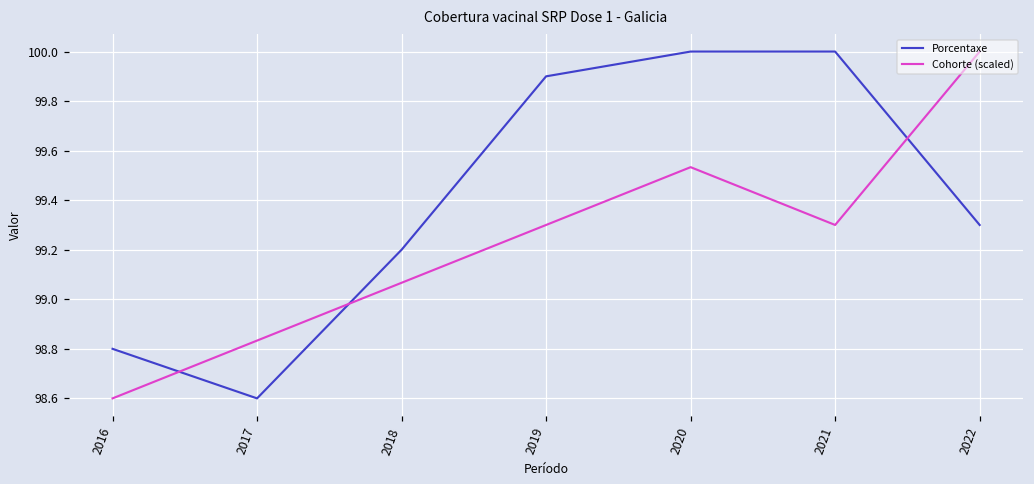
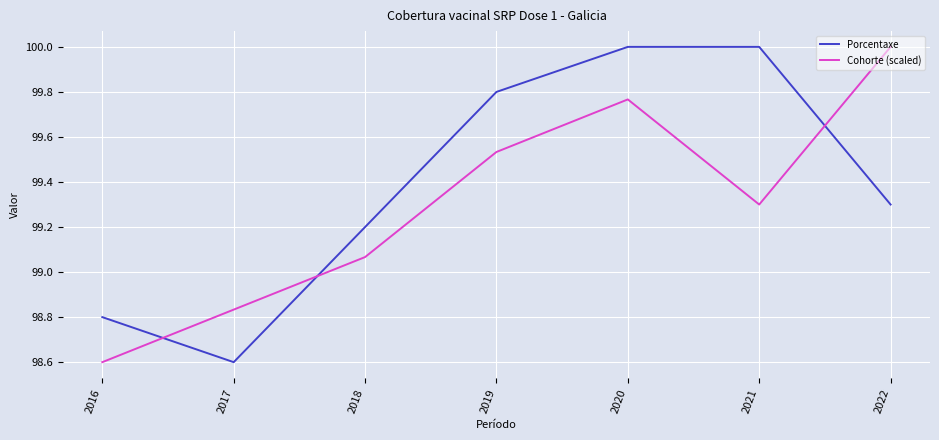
Porcentaxe, 2019: 99.9 -> 99.8
Cohorte (scaled), 2019: 99.30 -> 99.53
Cohorte (scaled), 2020: 99.53 -> 99.77
